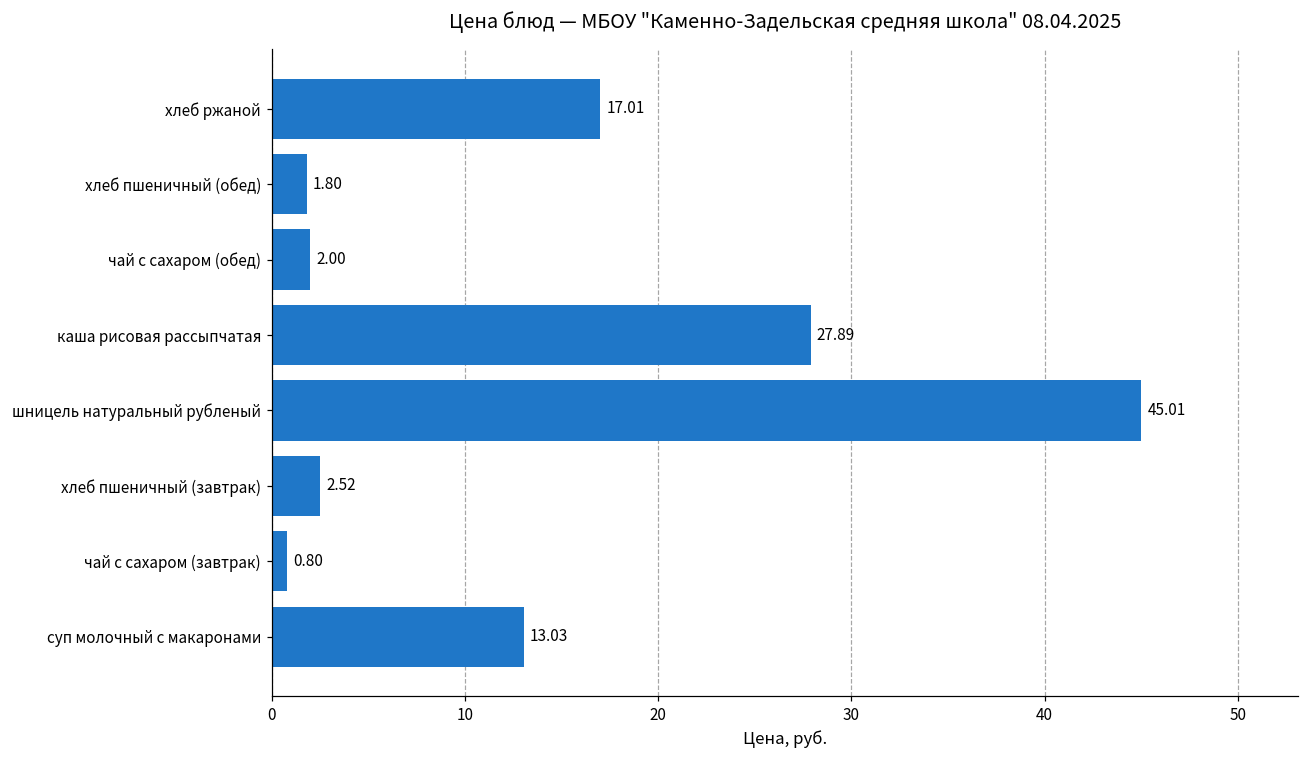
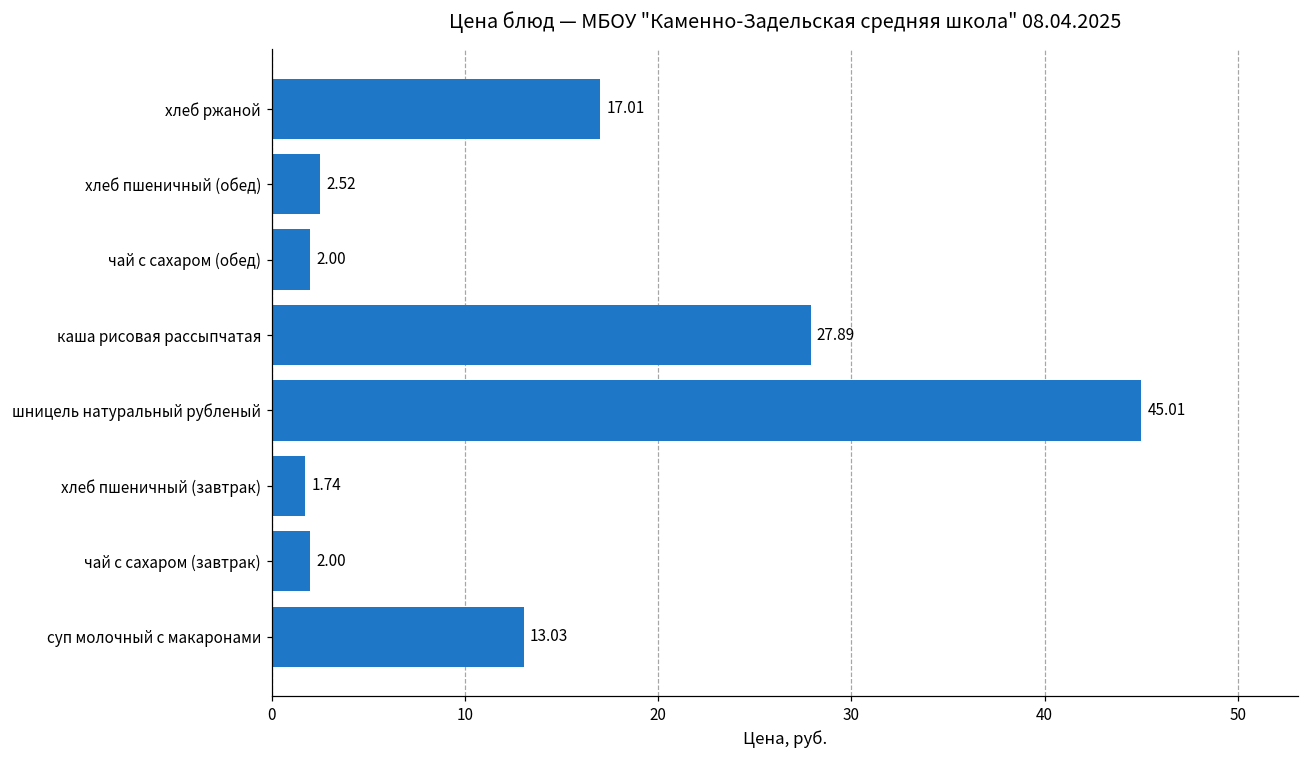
хлеб пшеничный (обед): 1.80 -> 2.52
хлеб пшеничный (завтрак): 2.52 -> 1.74
чай с сахаром (завтрак): 0.80 -> 2.00
